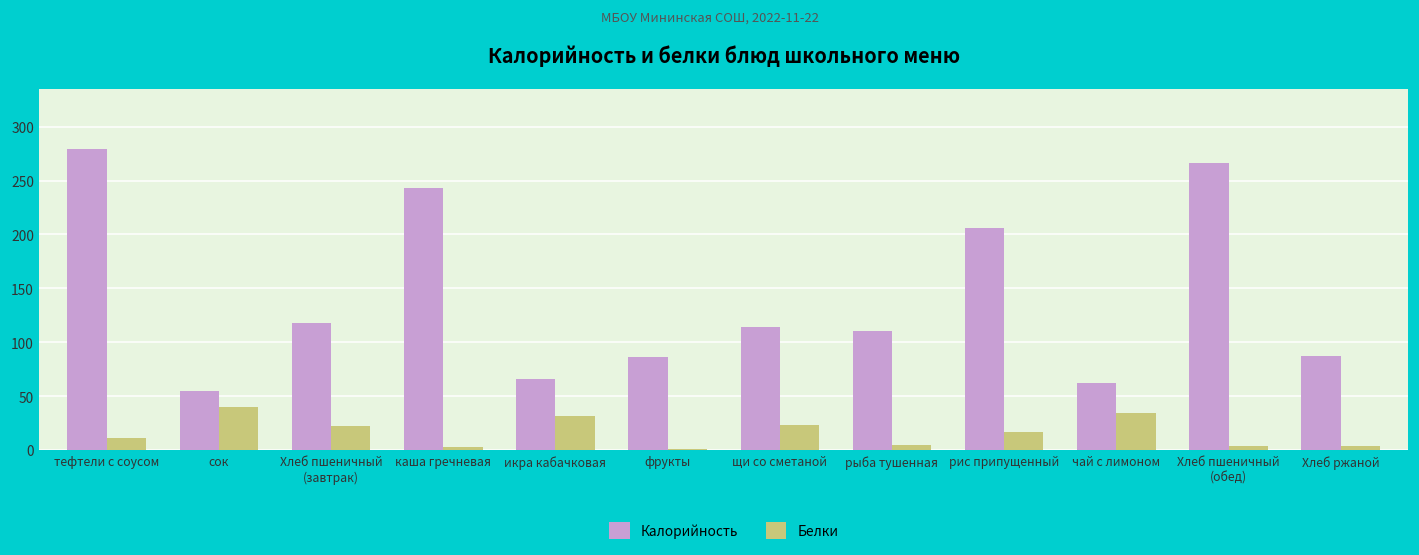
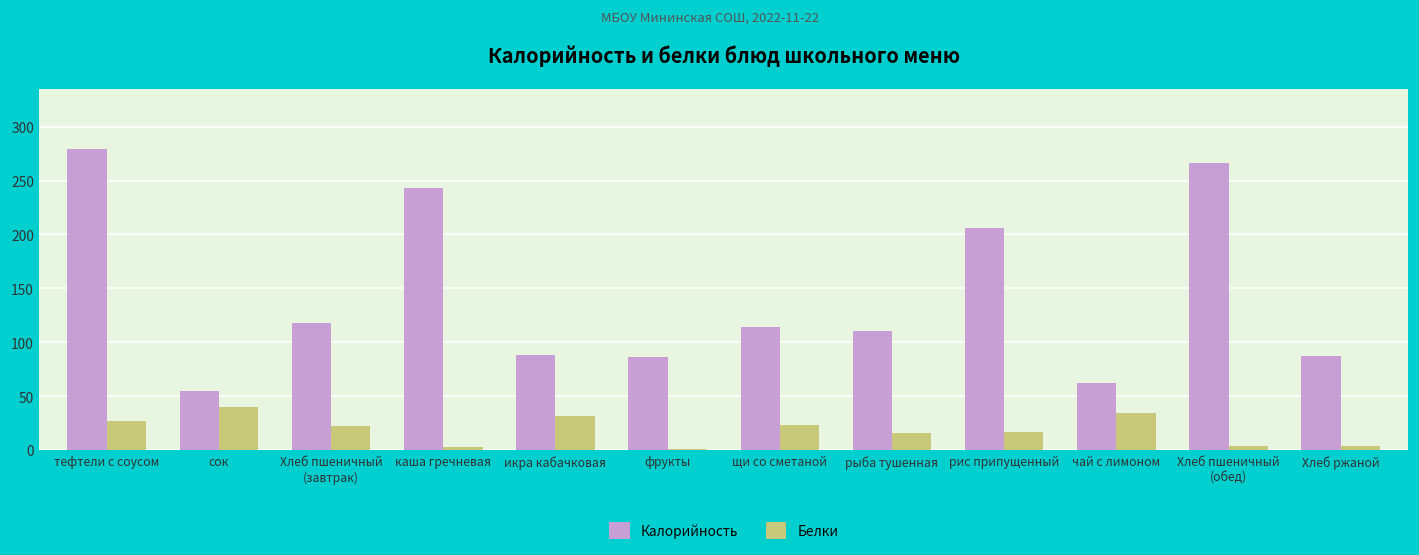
Белки, тефтели с соусом: 10 -> 30
Калорийность, икра кабачковая: 70 -> 90
Белки, рыба тушенная: 0 -> 20
